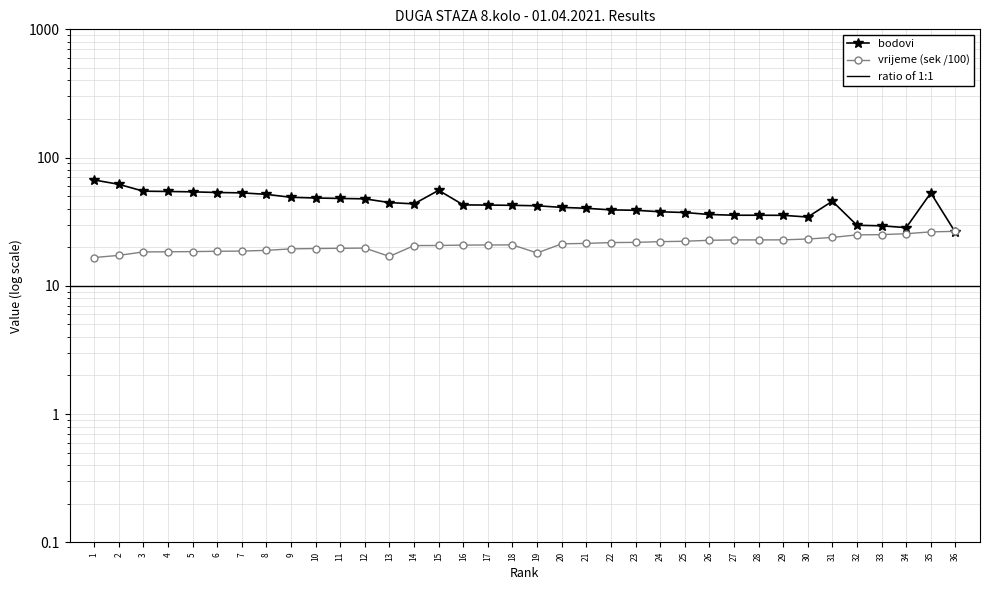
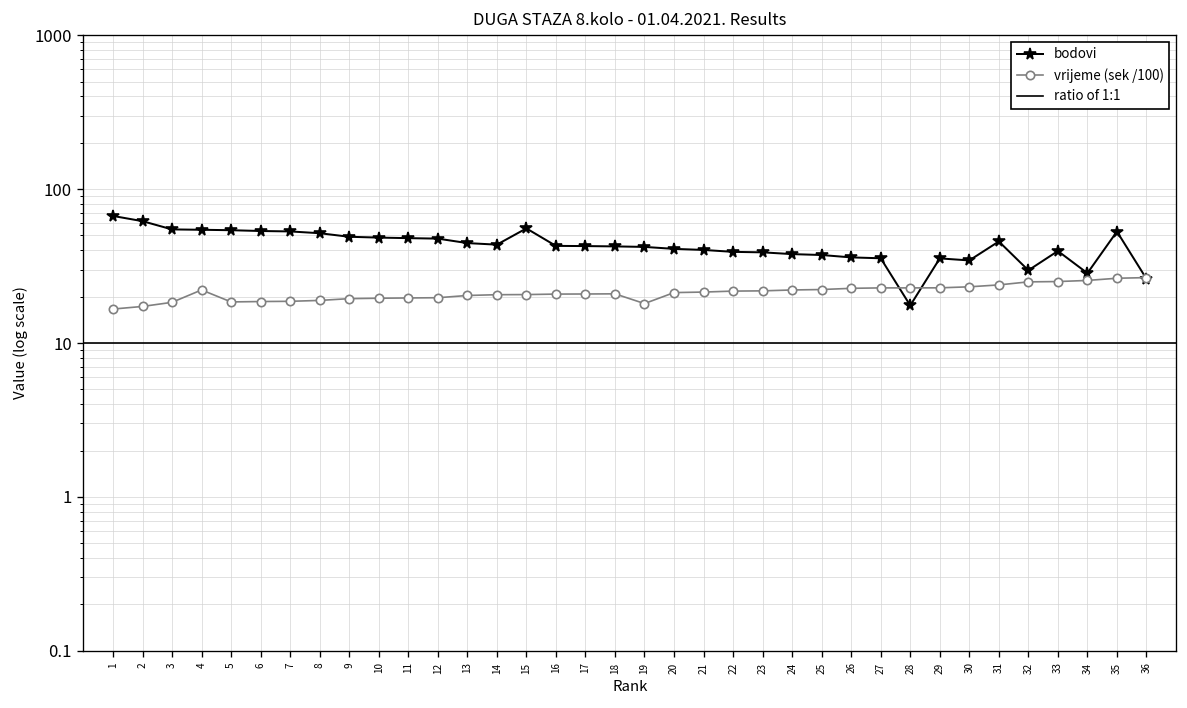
vrijeme (sek /100), 4: 18 -> 22
vrijeme (sek /100), 13: 17 -> 20
bodovi, 28: 36 -> 18
bodovi, 33: 29 -> 40
